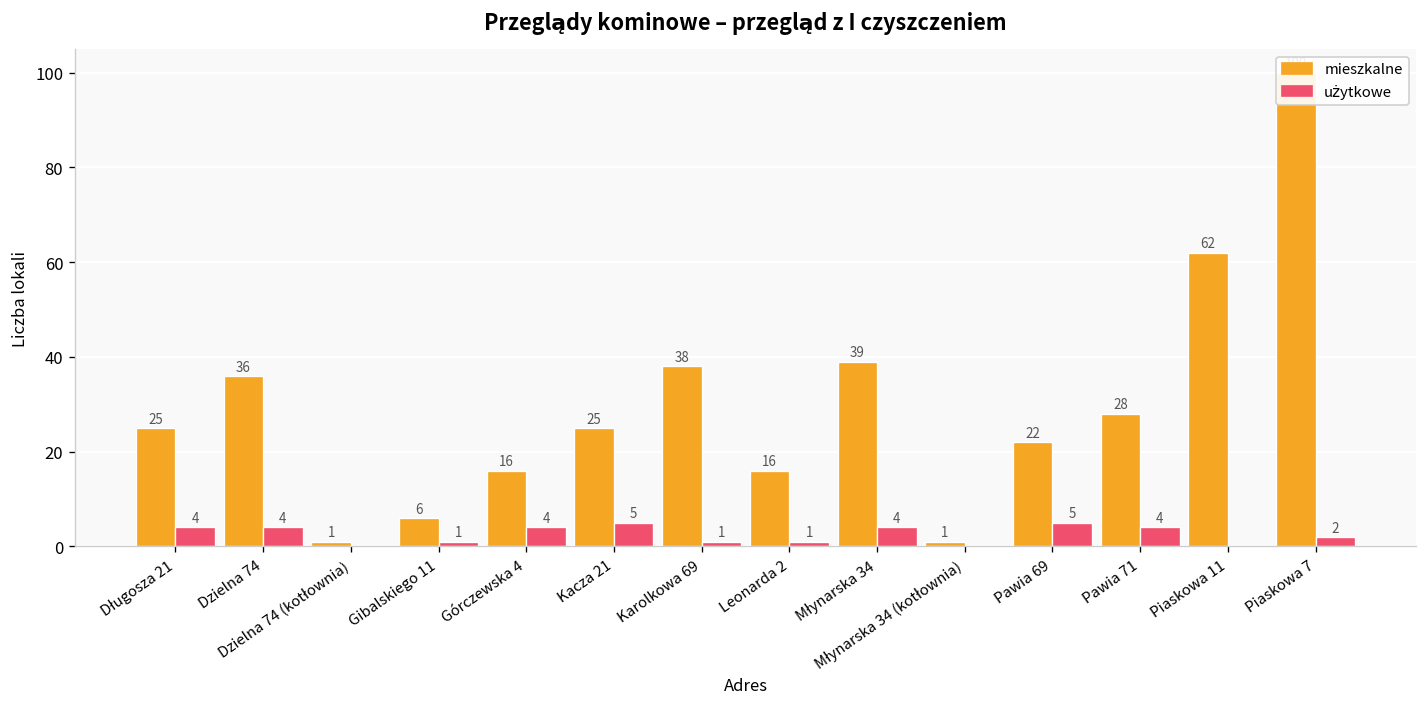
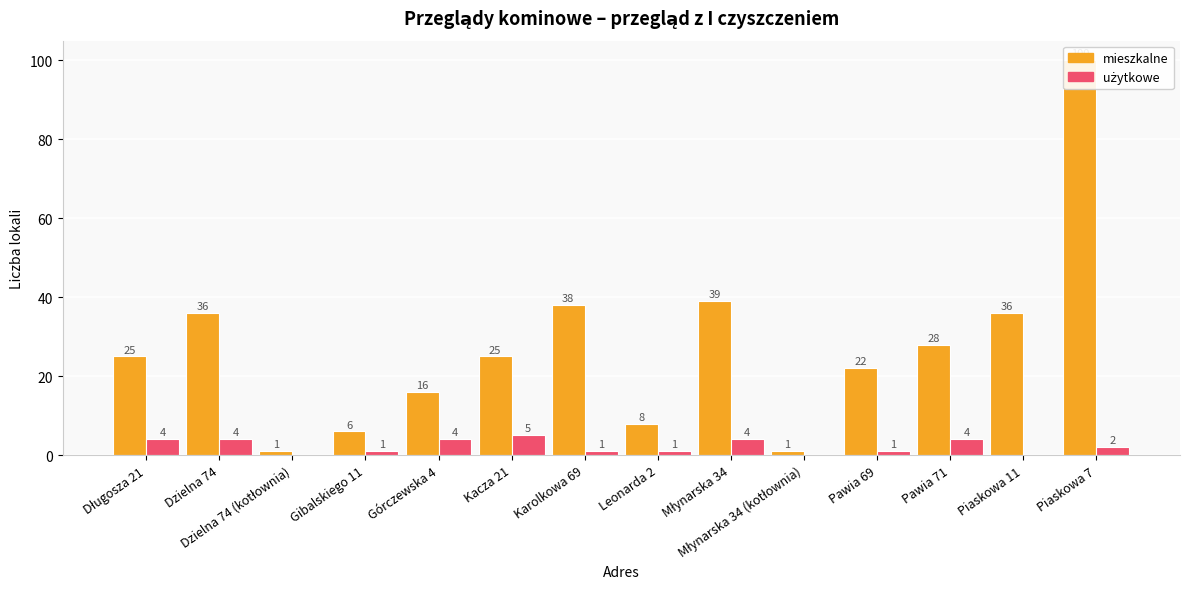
mieszkalne, Leonarda 2: 16 -> 8
użytkowe, Pawia 69: 5 -> 1
mieszkalne, Piaskowa 11: 62 -> 36
